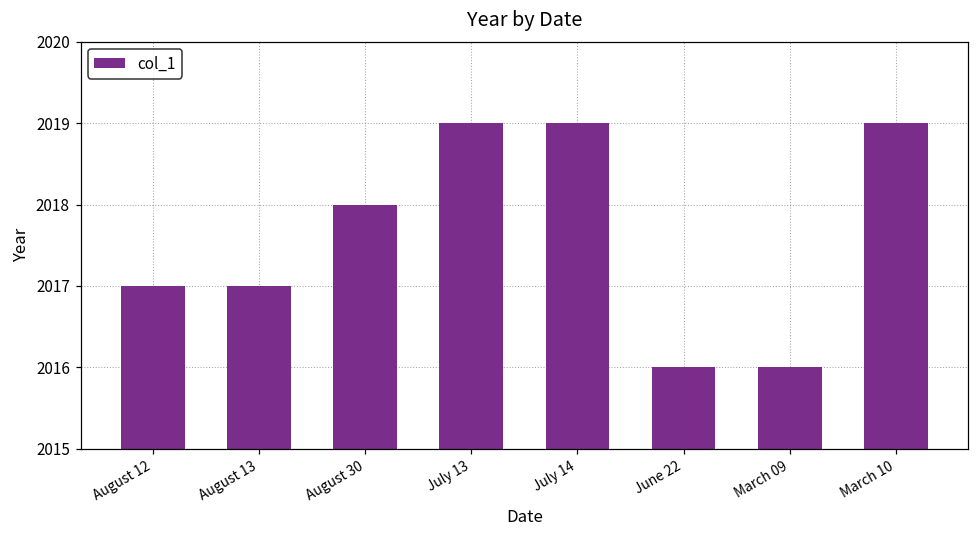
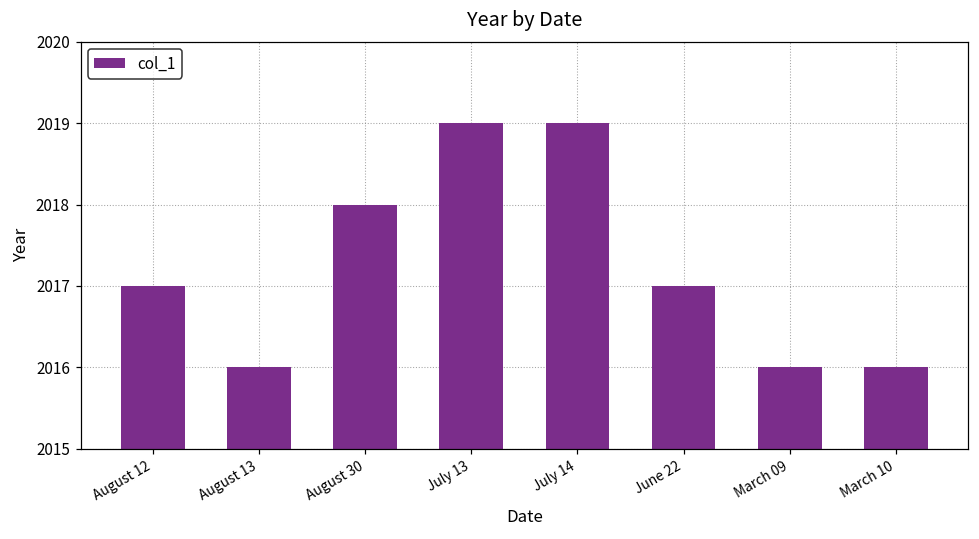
August 13: 2017 -> 2016
June 22: 2016 -> 2017
March 10: 2019 -> 2016
